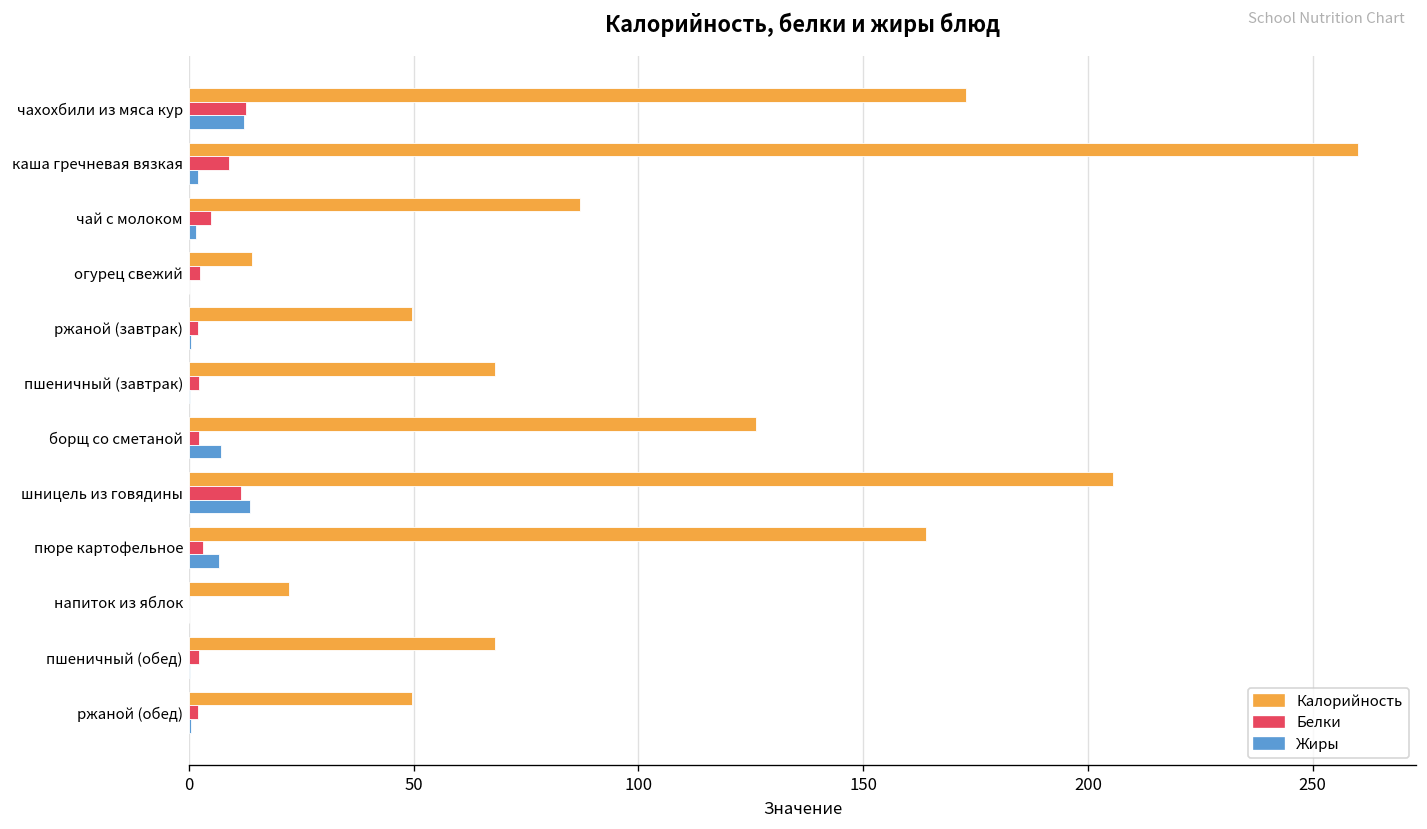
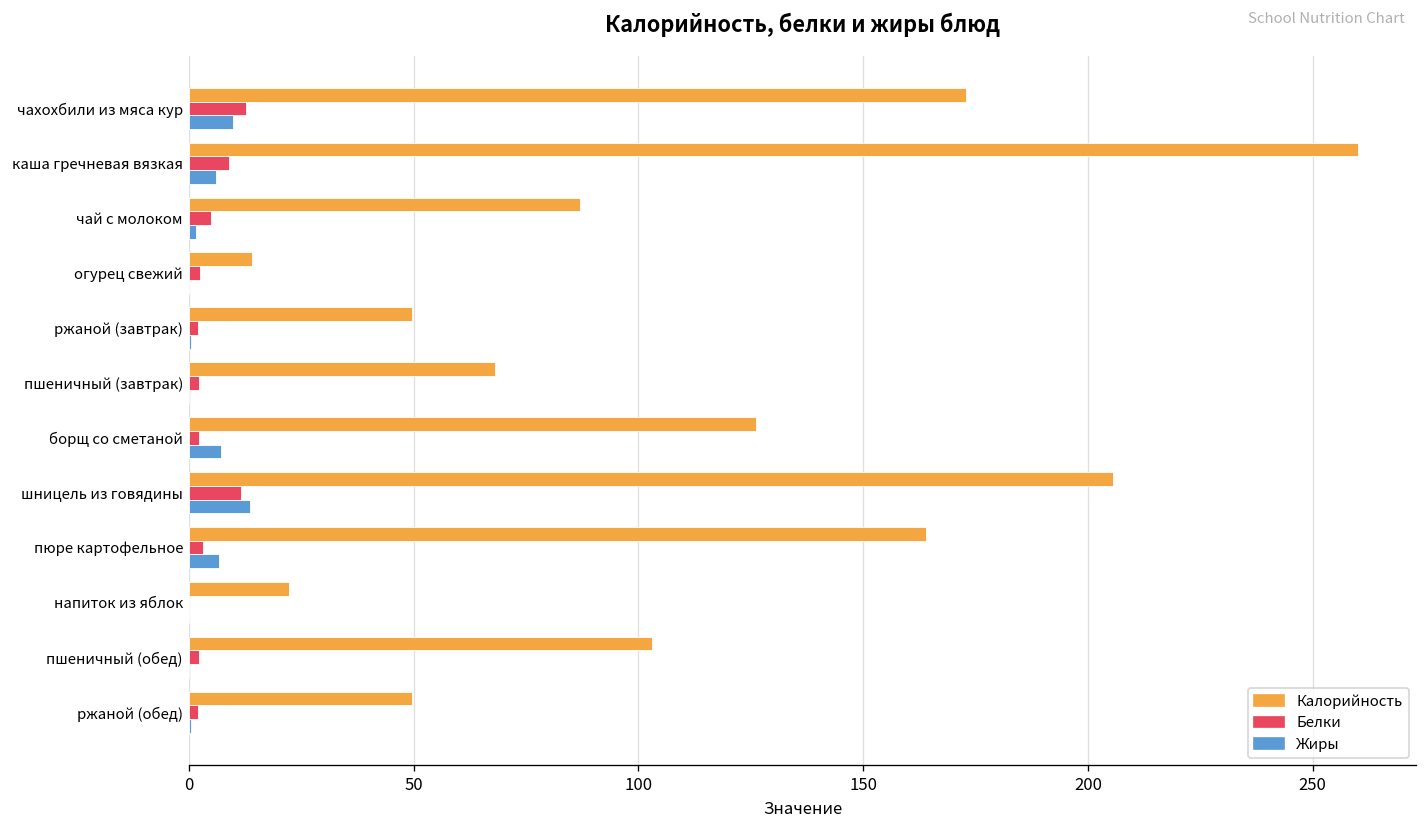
Жиры, чахохбили из мяса кур: 12 -> 10
Жиры, каша гречневая вязкая: 2 -> 6
Калорийность, пшеничный (обед): 68 -> 103
